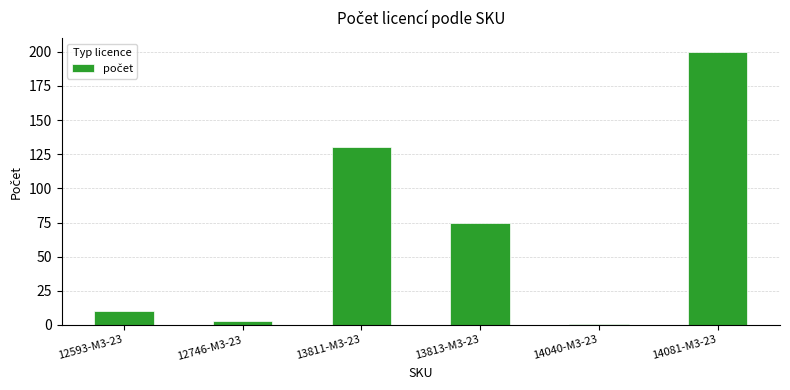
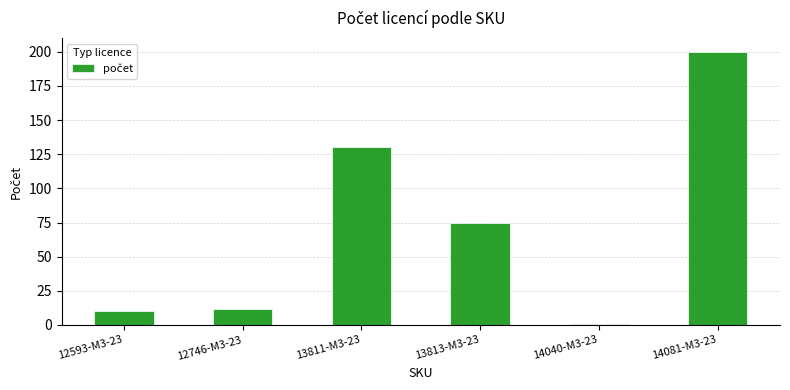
12746-M3-23: 3 -> 12
